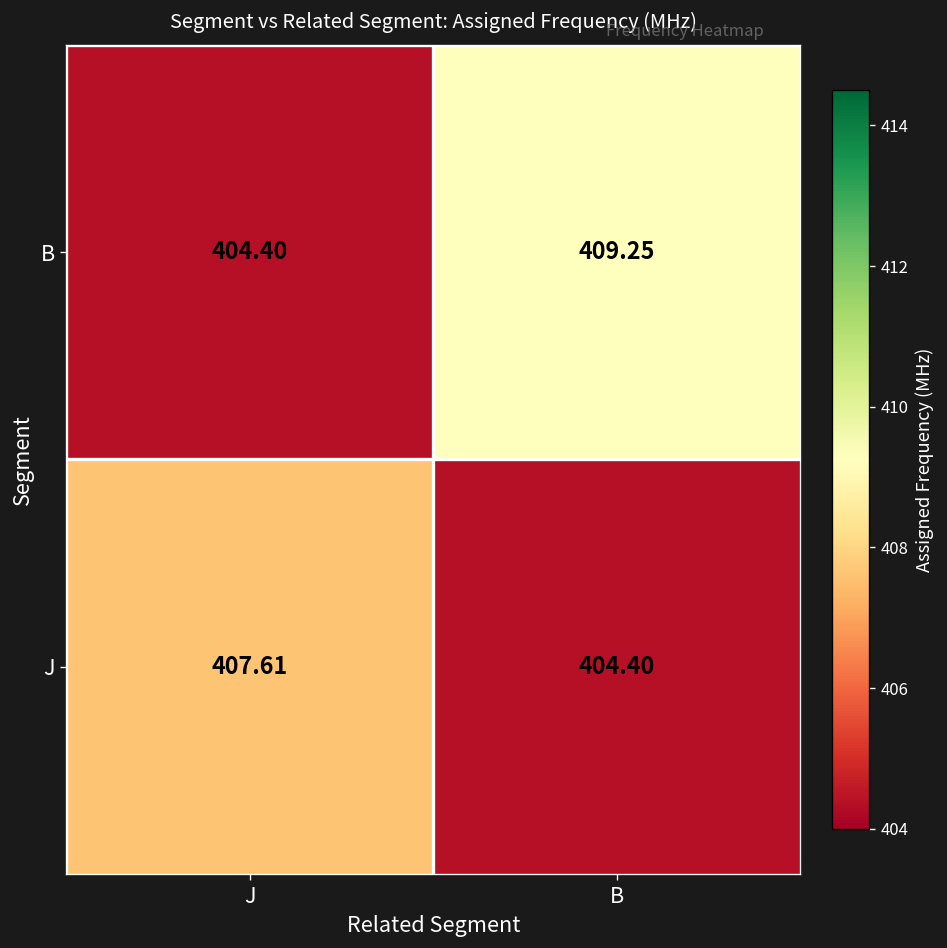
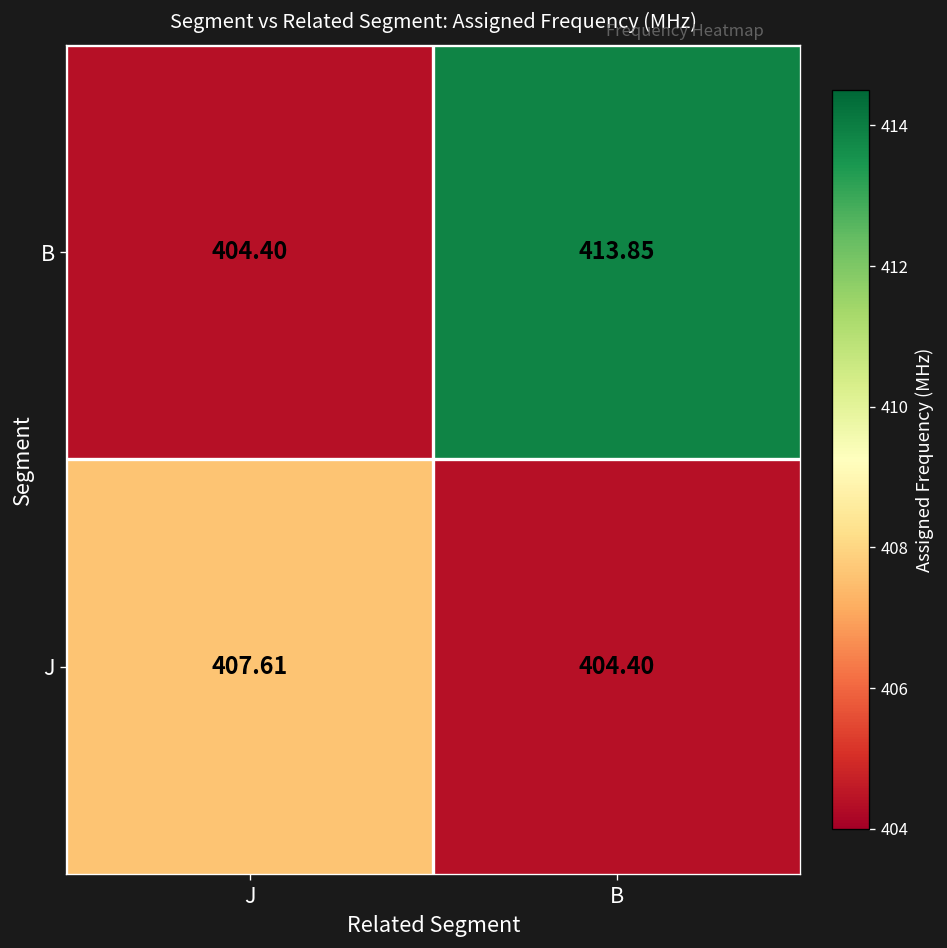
B, B: 409.25 -> 413.85
